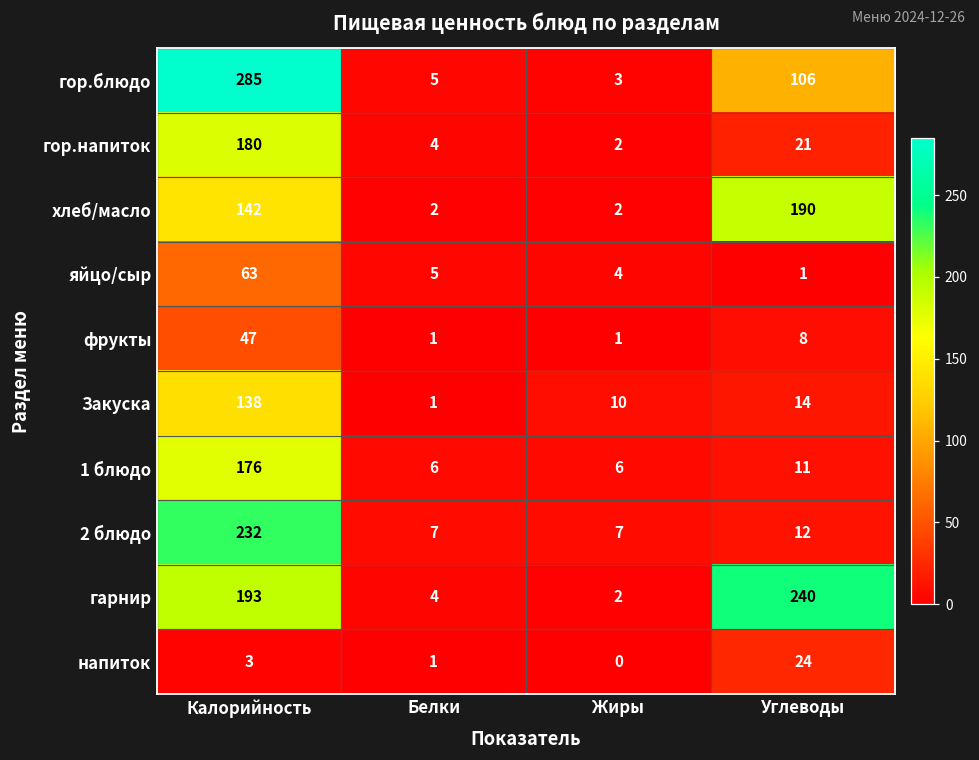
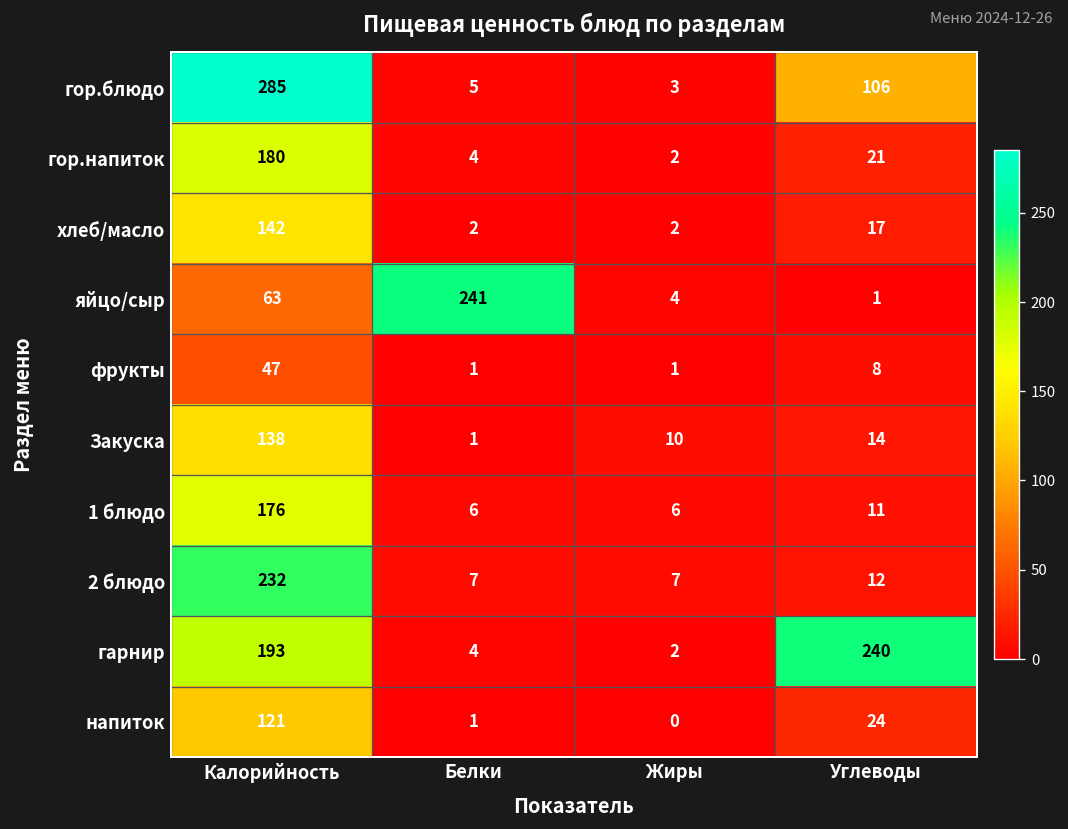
хлеб/масло, Углеводы: 190 -> 17
яйцо/сыр, Белки: 5 -> 241
напиток, Калорийность: 3 -> 121
